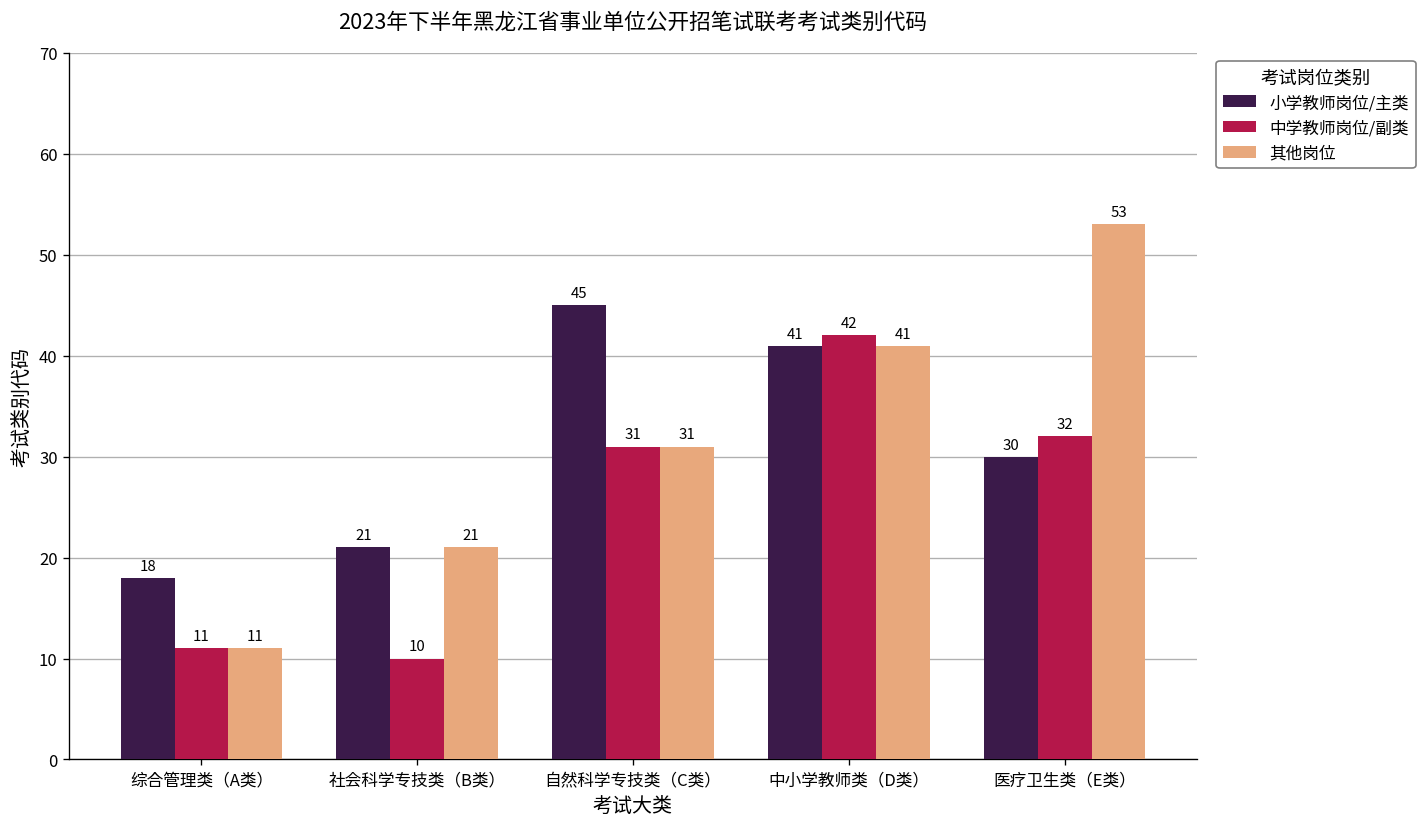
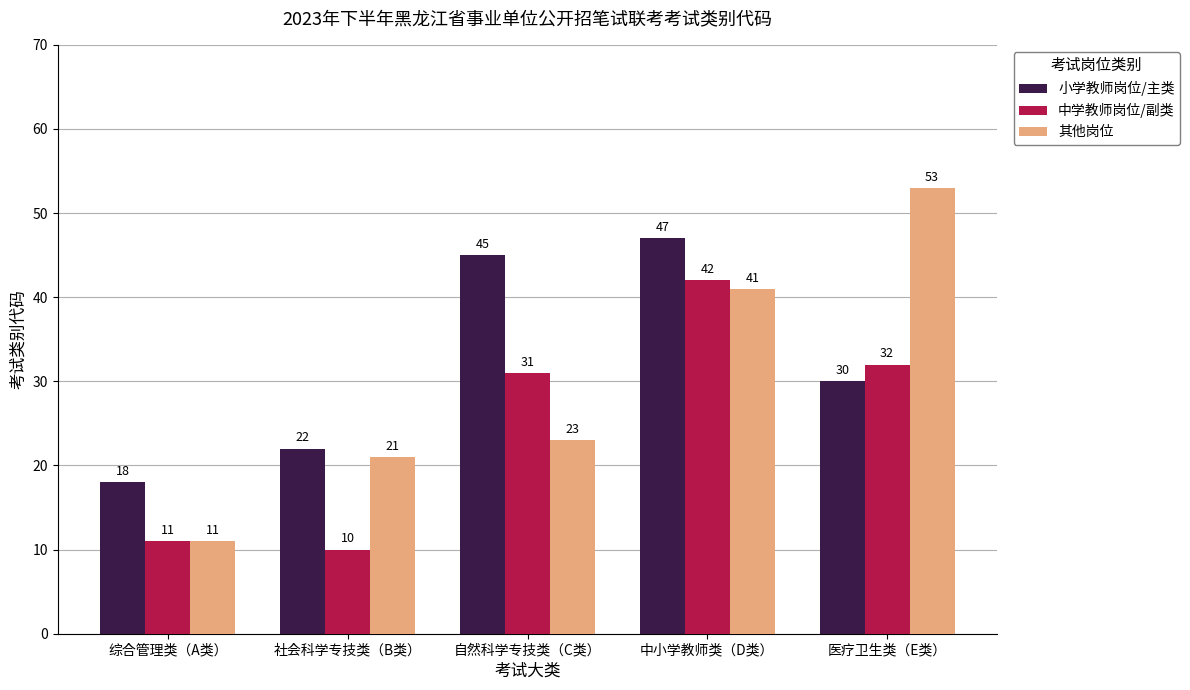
小学教师岗位/主类, 社会科学专技类（B类）: 21 -> 22
其他岗位, 自然科学专技类（C类）: 31 -> 23
小学教师岗位/主类, 中小学教师类（D类）: 41 -> 47
